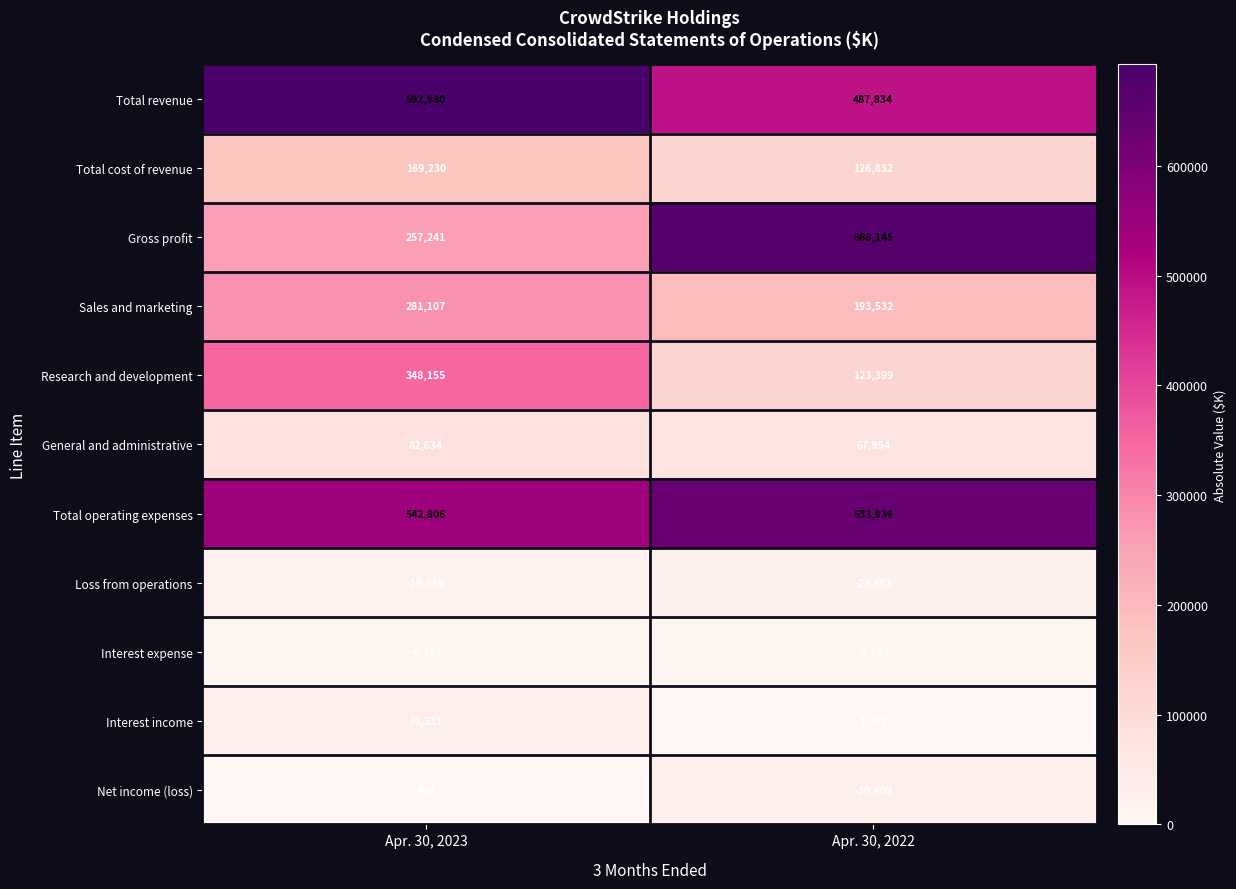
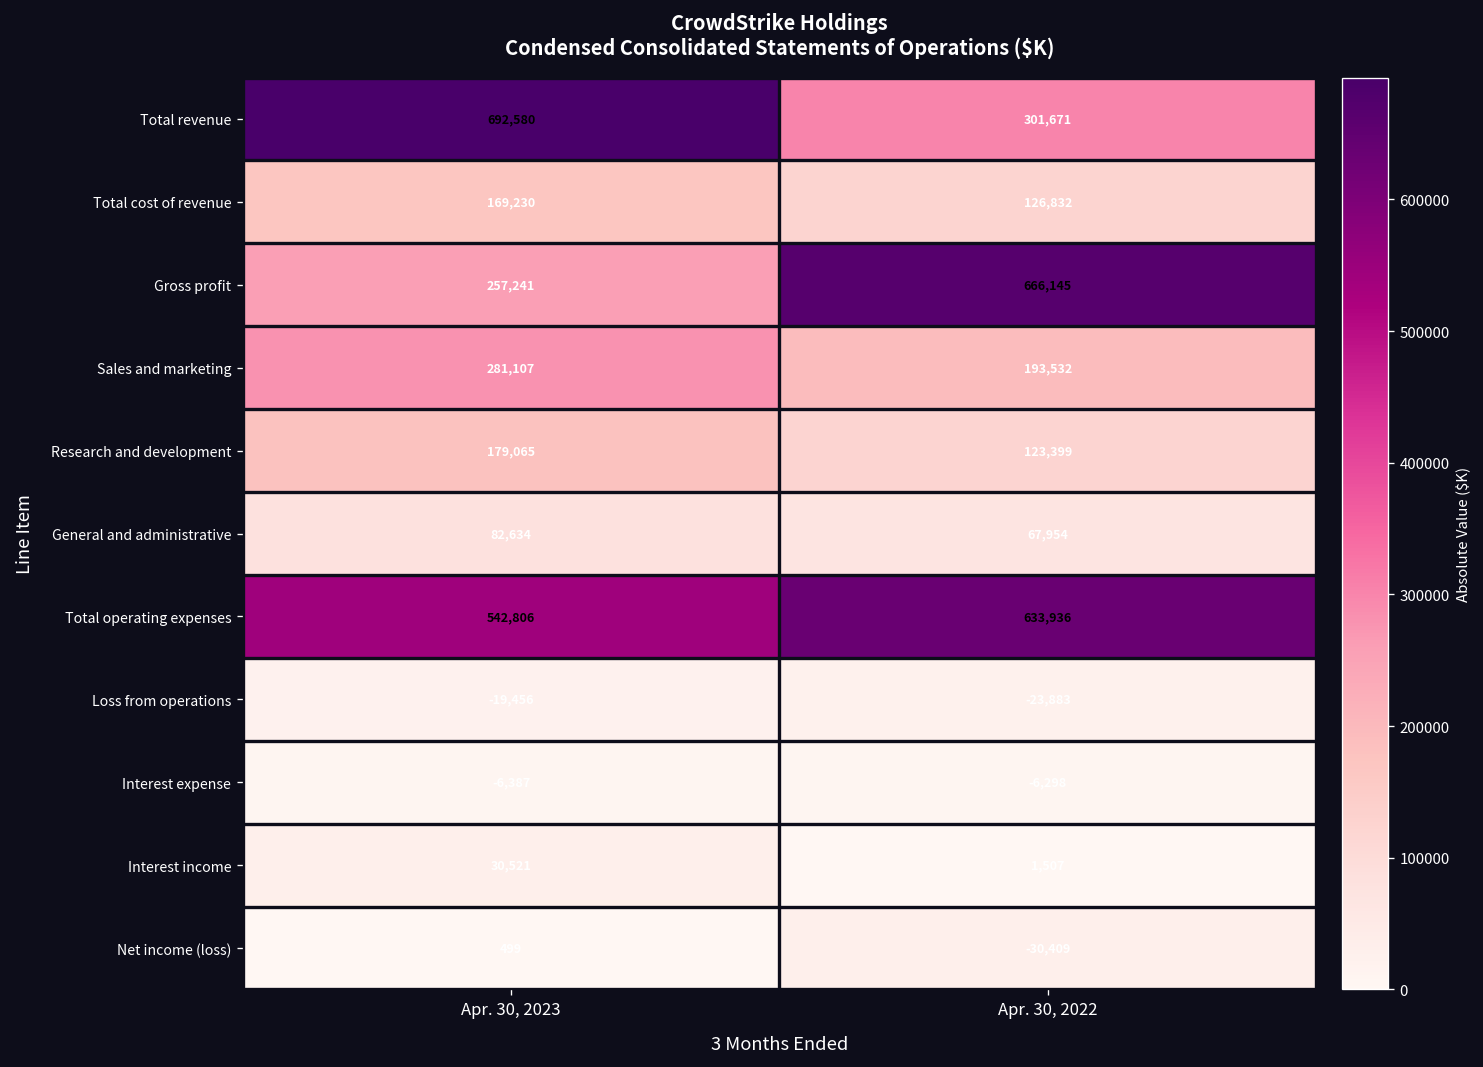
Total revenue, Apr. 30, 2022: 487,834 -> 301,671
Research and development, Apr. 30, 2023: 348,155 -> 179,065
